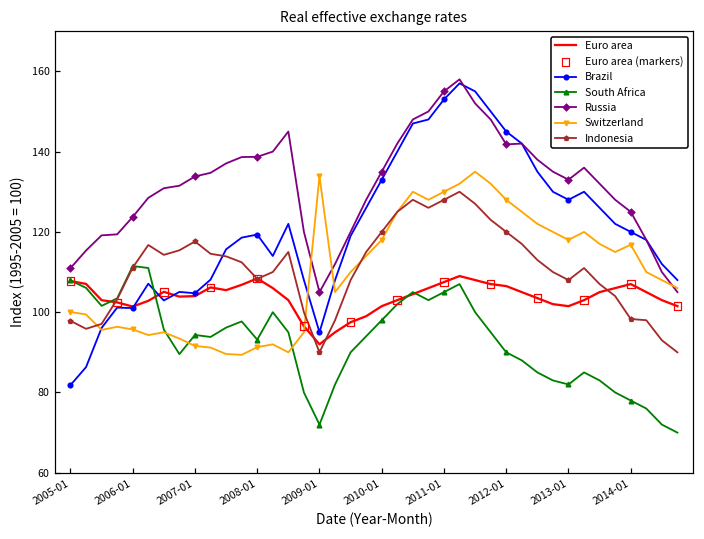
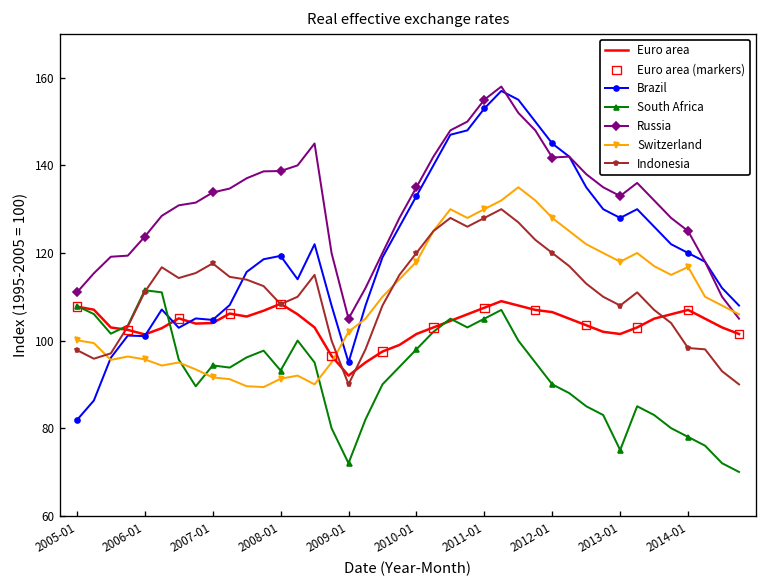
Switzerland, 2009-01: 134 -> 102
South Africa, 2013-01: 82 -> 75
